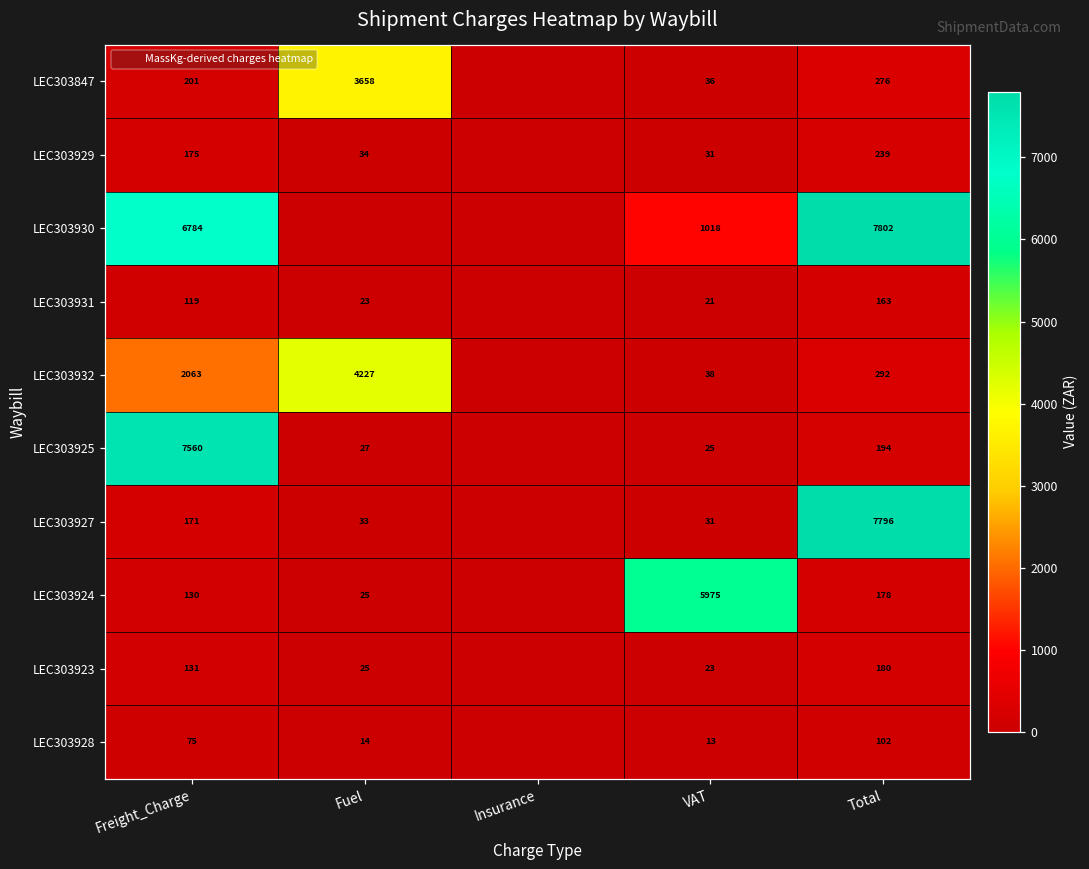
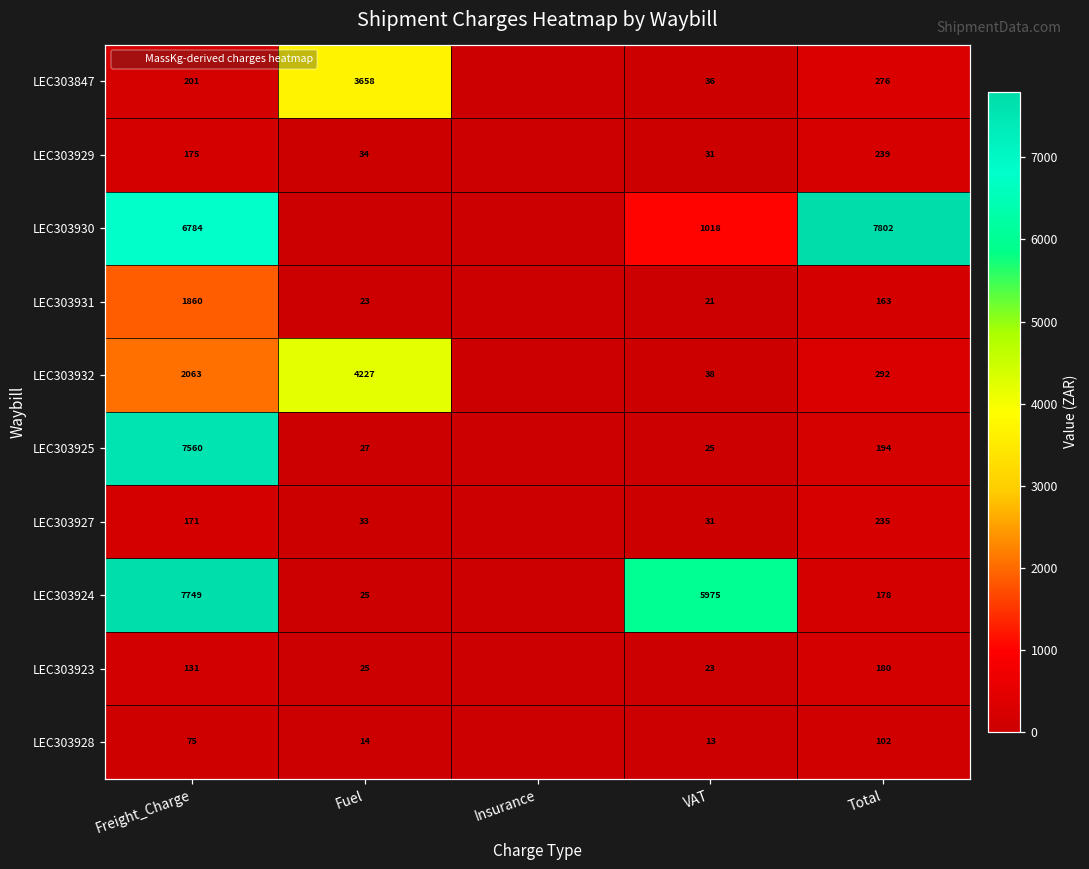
LEC303931, Freight_Charge: 119 -> 1860
LEC303927, Total: 7796 -> 235
LEC303924, Freight_Charge: 130 -> 7749
